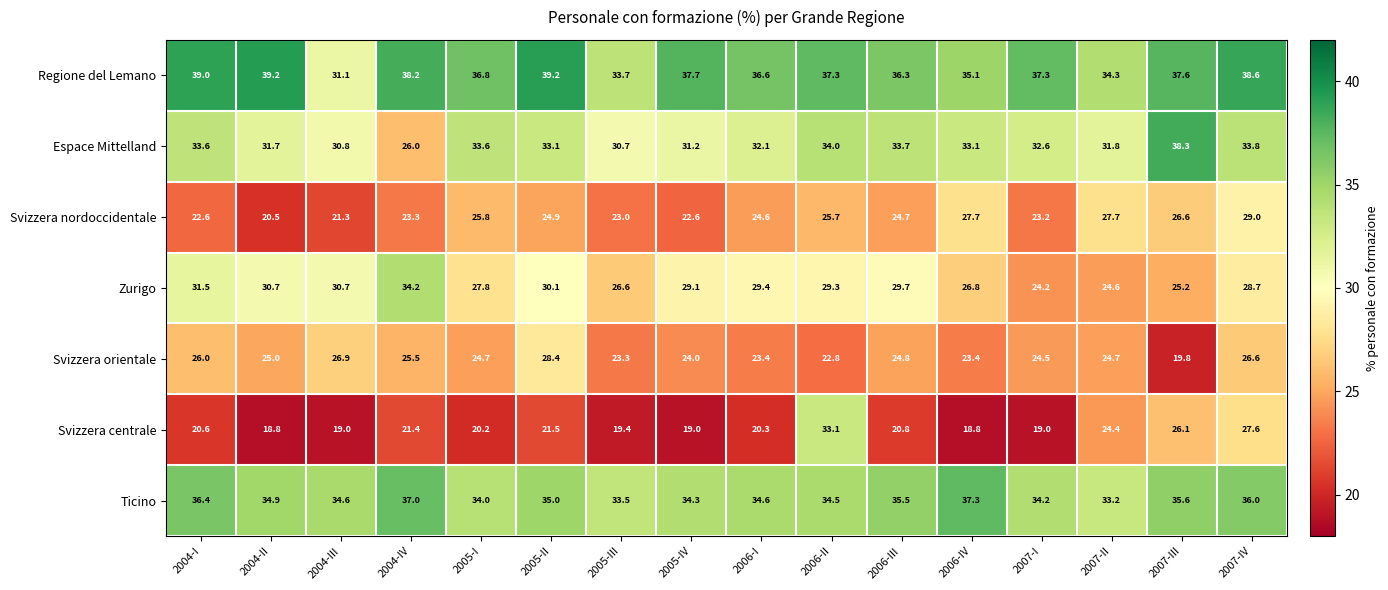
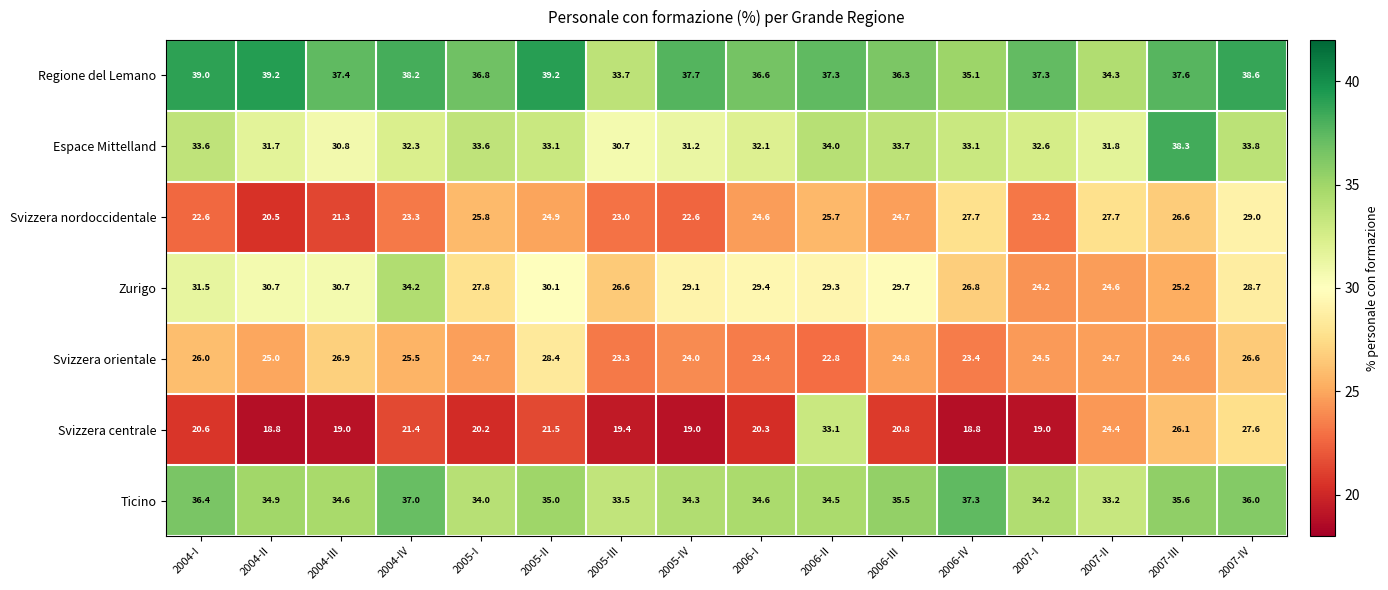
Regione del Lemano, 2004-III: 31.1 -> 37.4
Espace Mittelland, 2004-IV: 26.0 -> 32.3
Svizzera orientale, 2007-III: 19.8 -> 24.6
